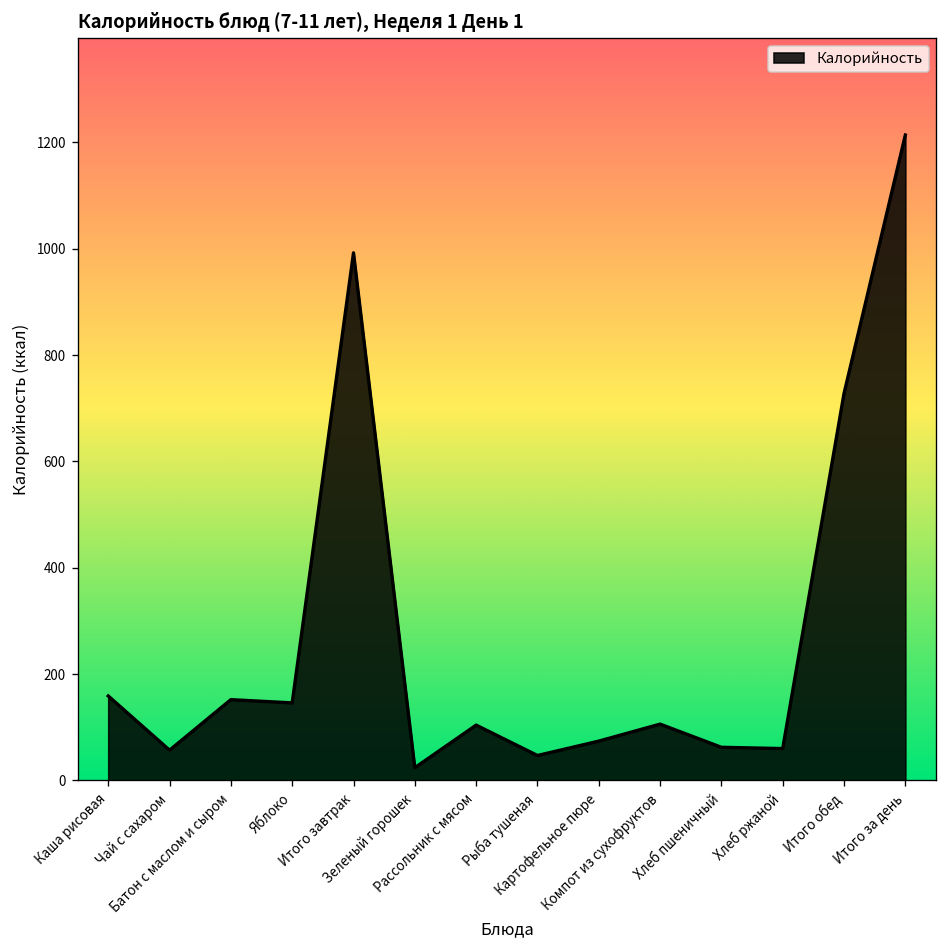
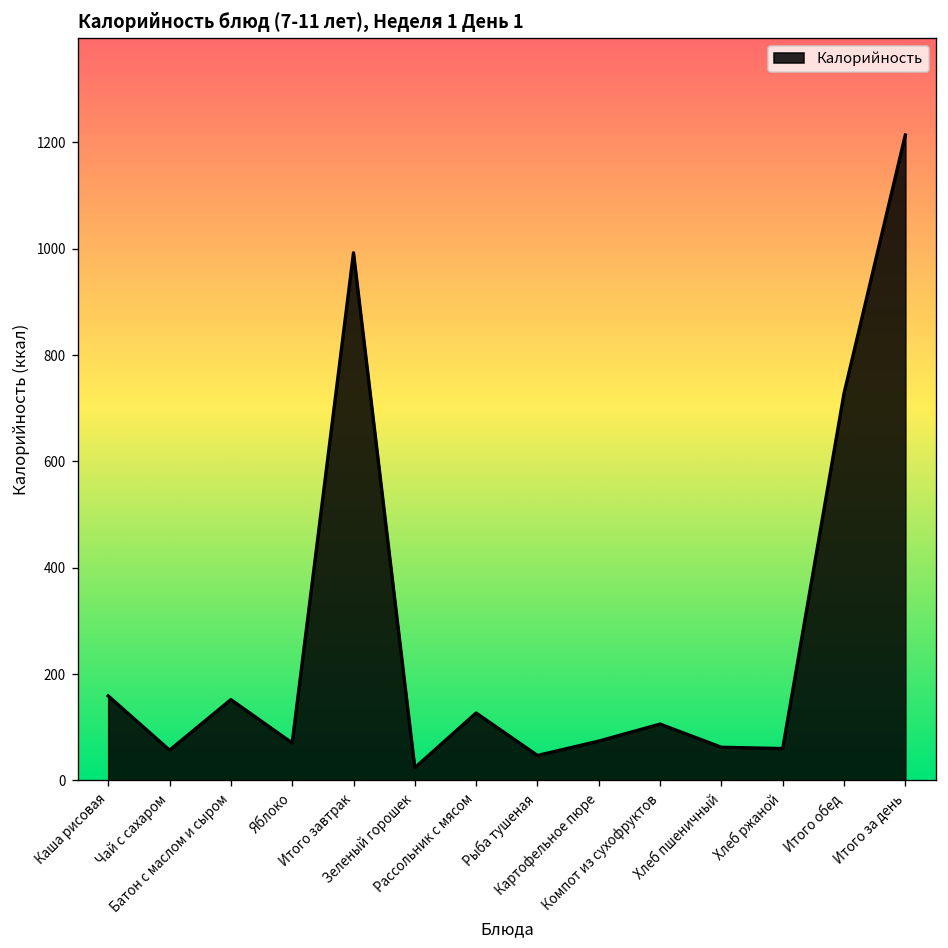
Яблоко: 150 -> 70
Рассольник с мясом: 100 -> 130
